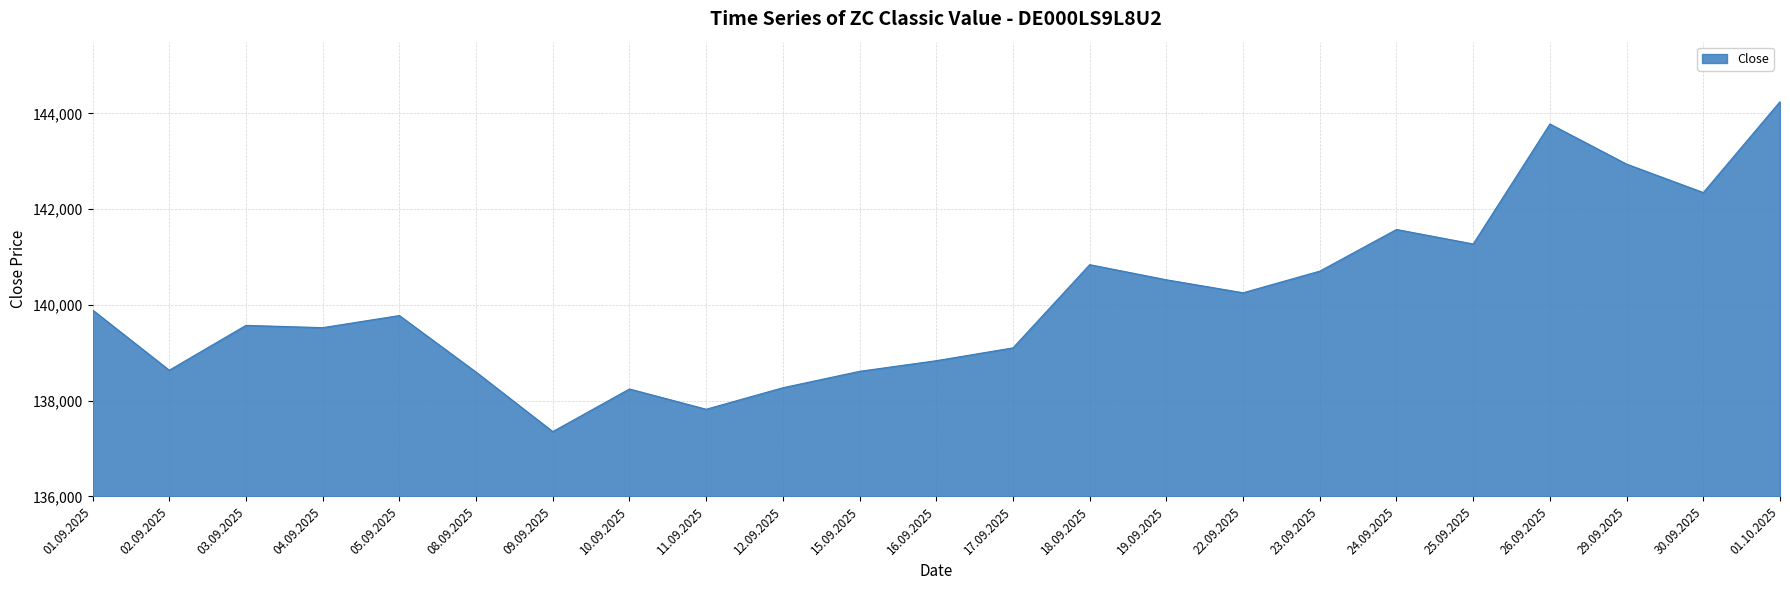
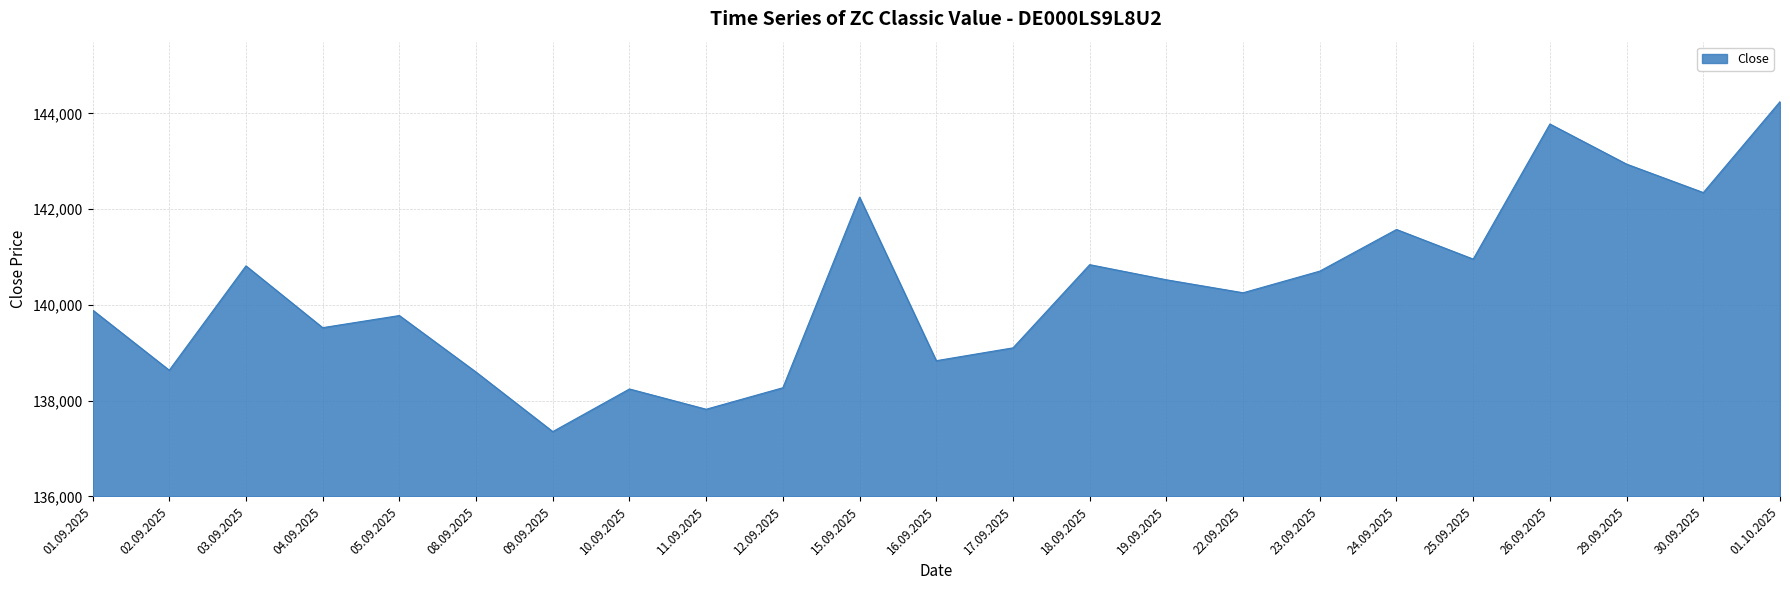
03.09.2025: 139,600 -> 140,800
15.09.2025: 138,600 -> 142,300
25.09.2025: 141,300 -> 141,000
